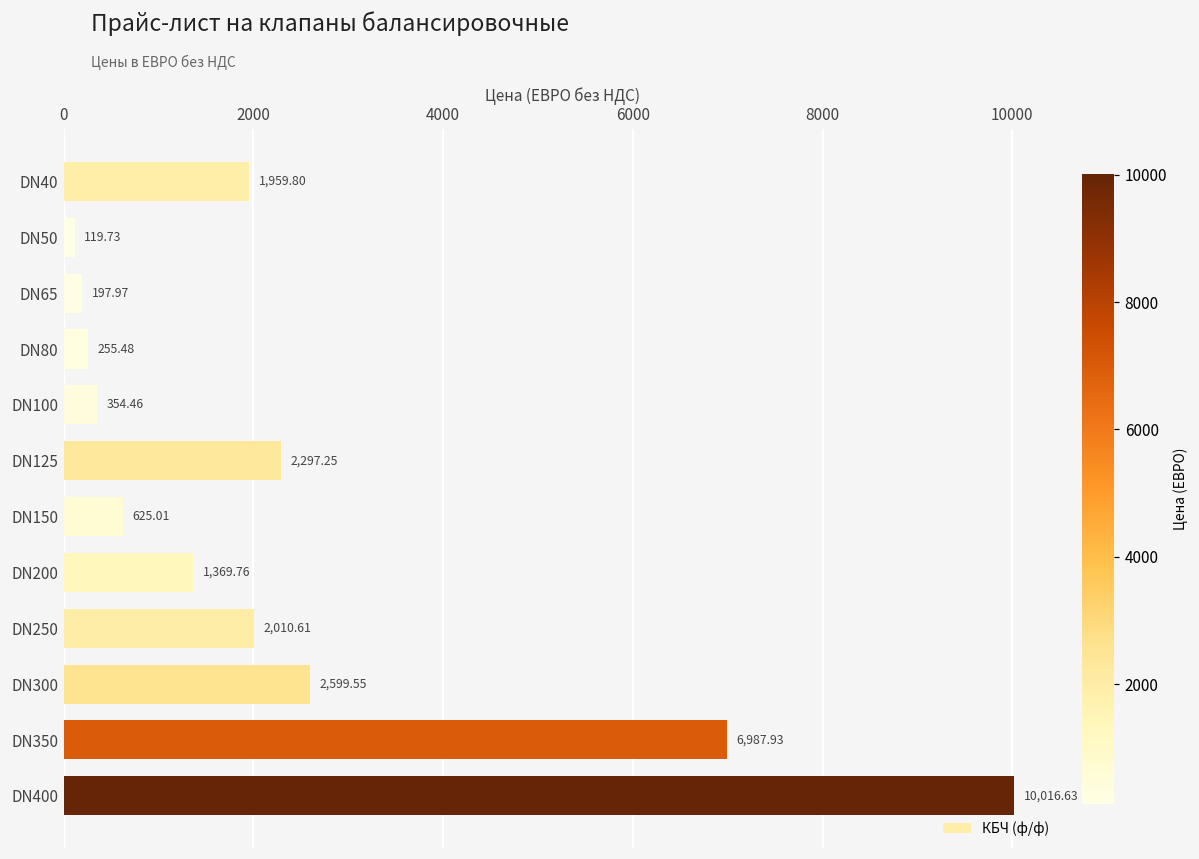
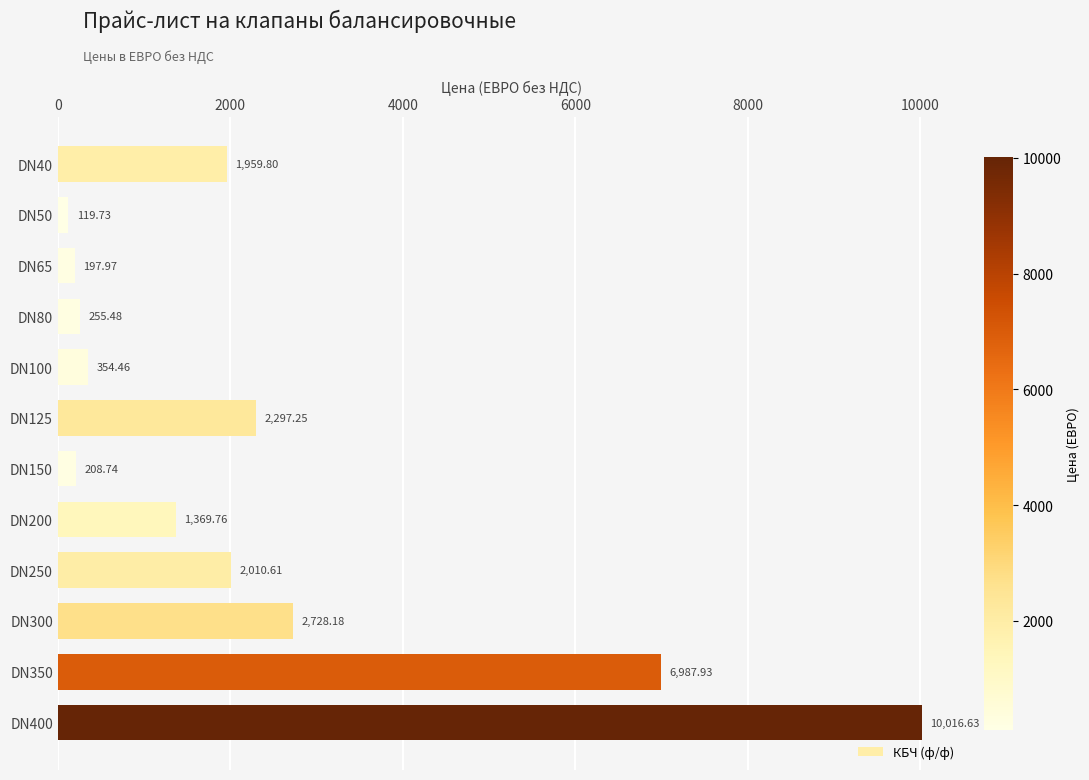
DN150: 625.01 -> 208.74
DN300: 2,599.55 -> 2,728.18
